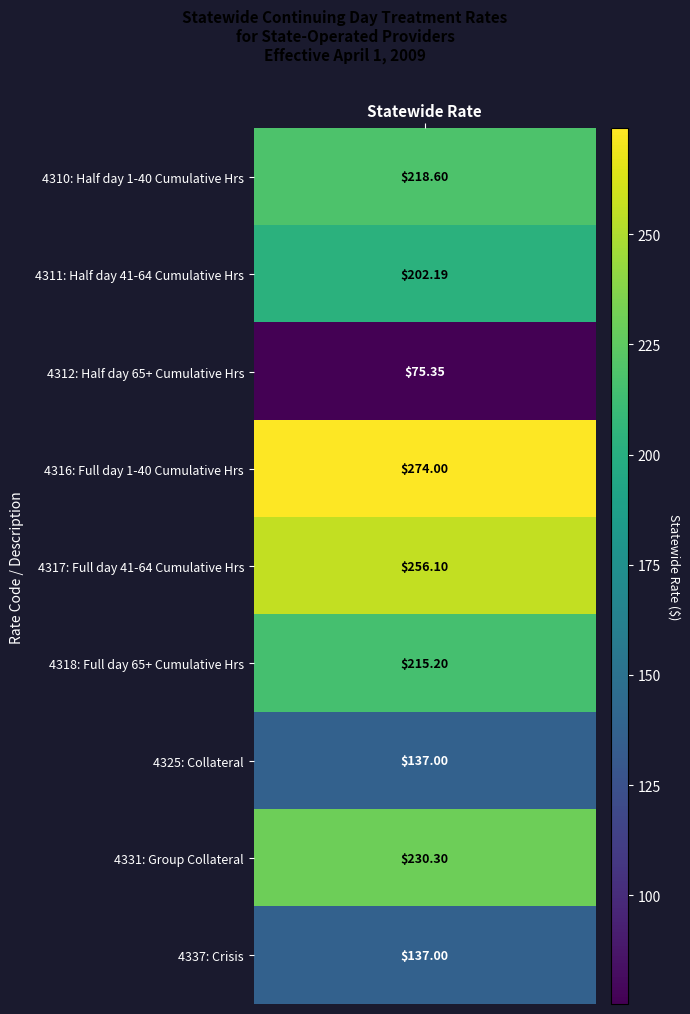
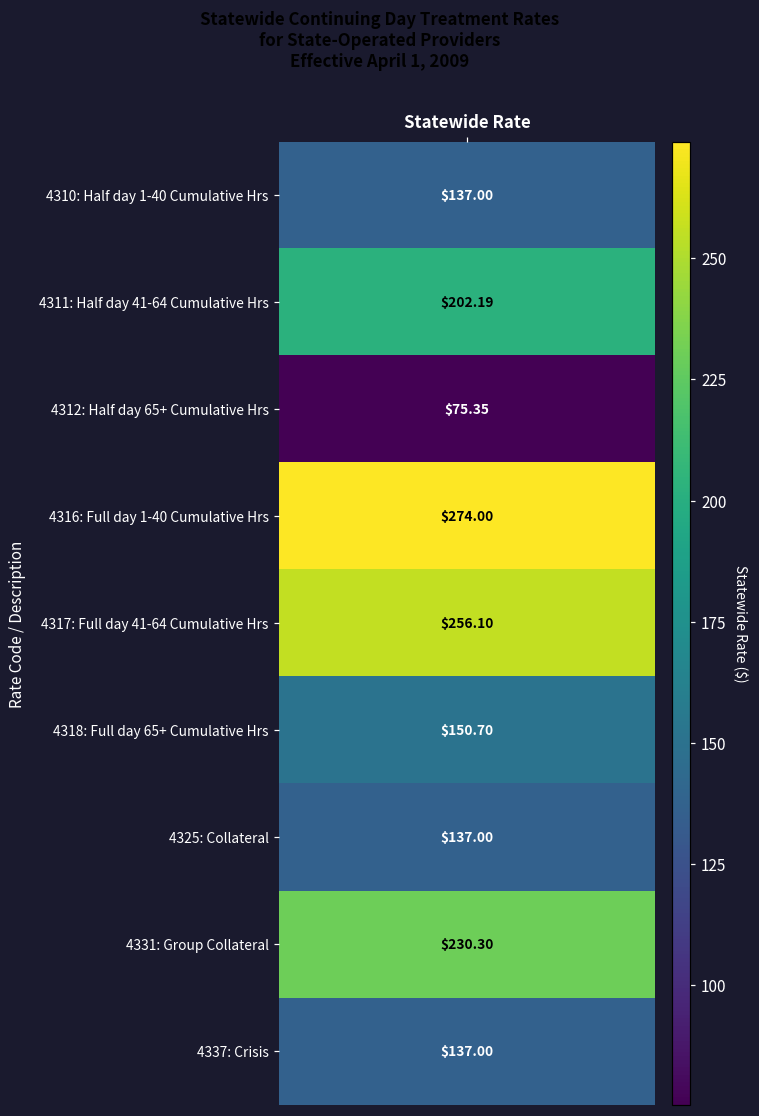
4310: Half day 1-40 Cumulative Hrs, Statewide Rate: $218.60 -> $137.00
4318: Full day 65+ Cumulative Hrs, Statewide Rate: $215.20 -> $150.70
